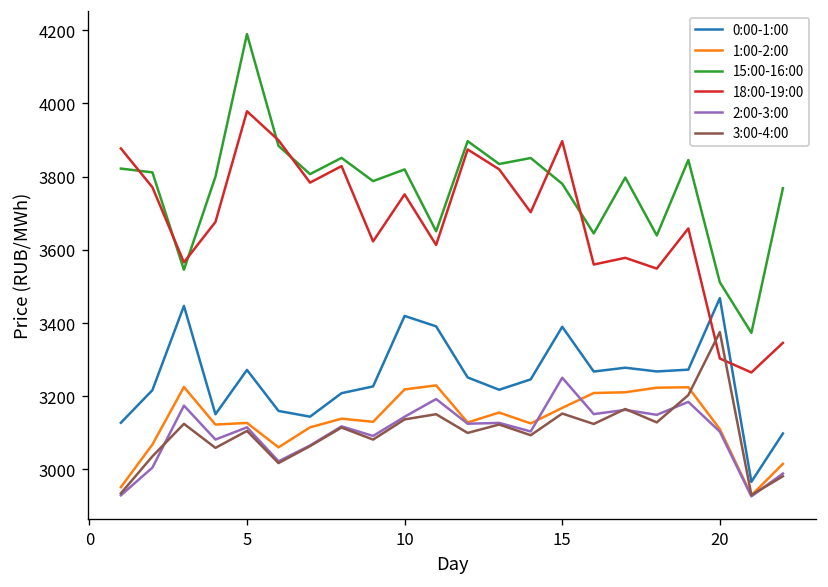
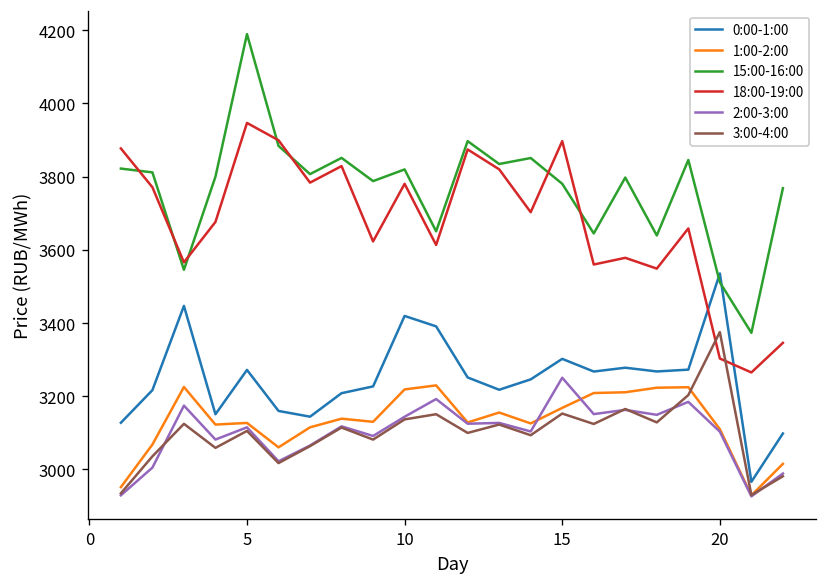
18:00-19:00, 5: 3980 -> 3950
18:00-19:00, 10: 3750 -> 3780
0:00-1:00, 15: 3390 -> 3300
0:00-1:00, 20: 3470 -> 3540
